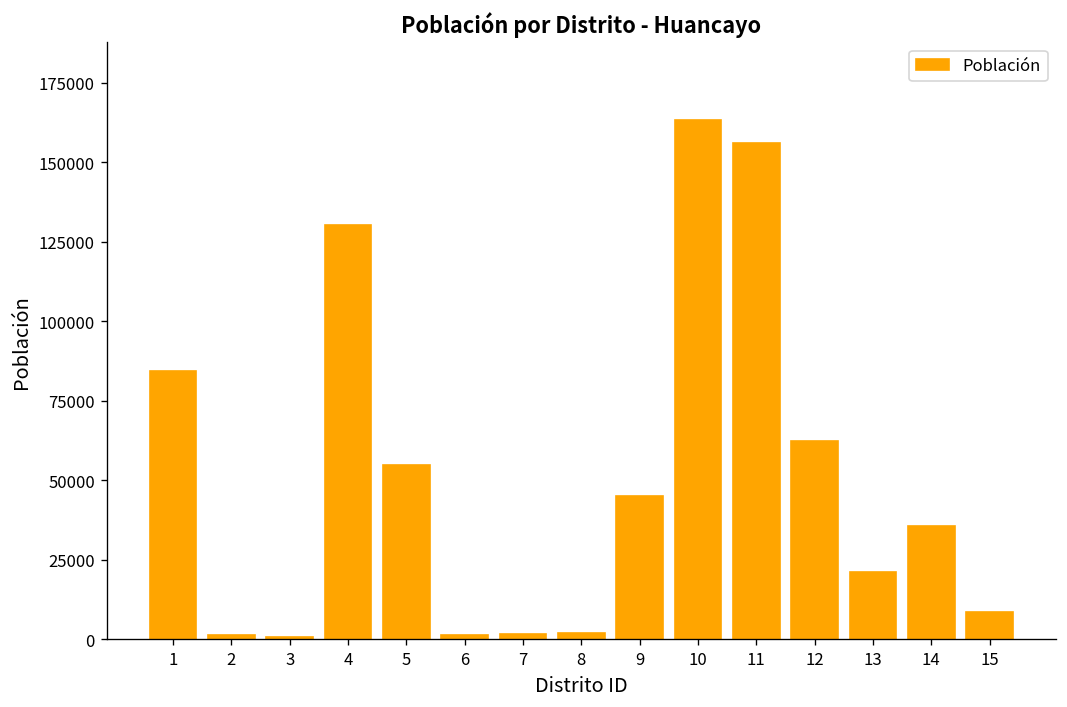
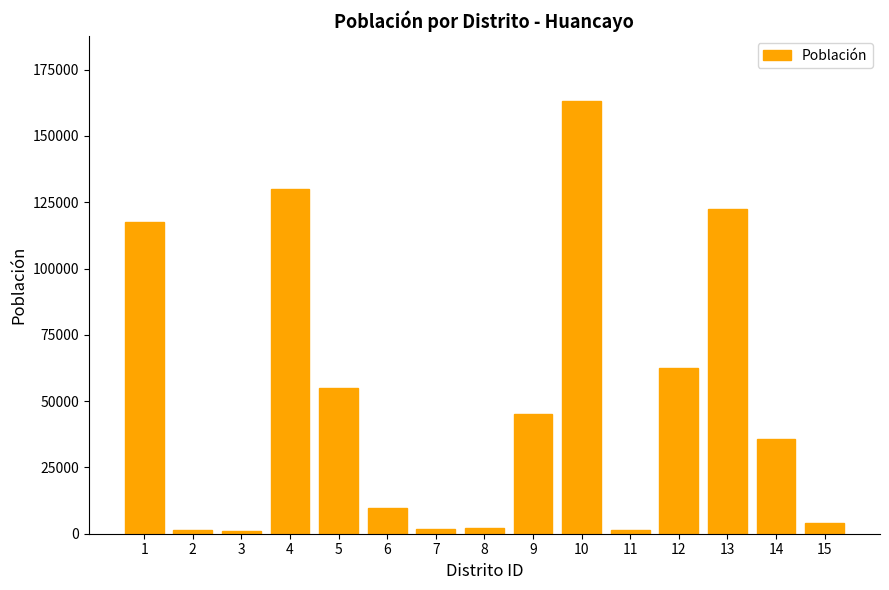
1: 84000 -> 118000
6: 1000 -> 10000
11: 156000 -> 1000
13: 21000 -> 123000
15: 9000 -> 4000
